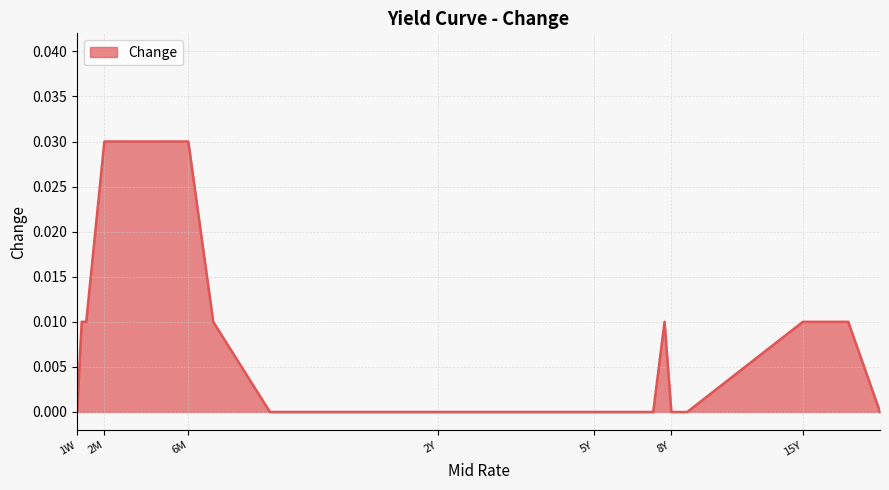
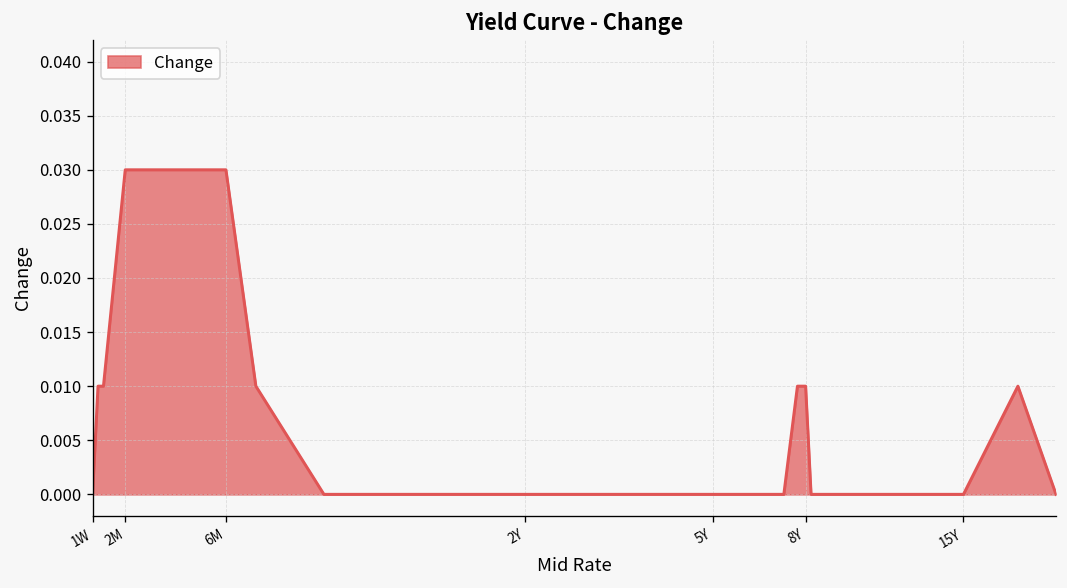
8Y: 0.00 -> 0.01
15Y: 0.01 -> 0.00
